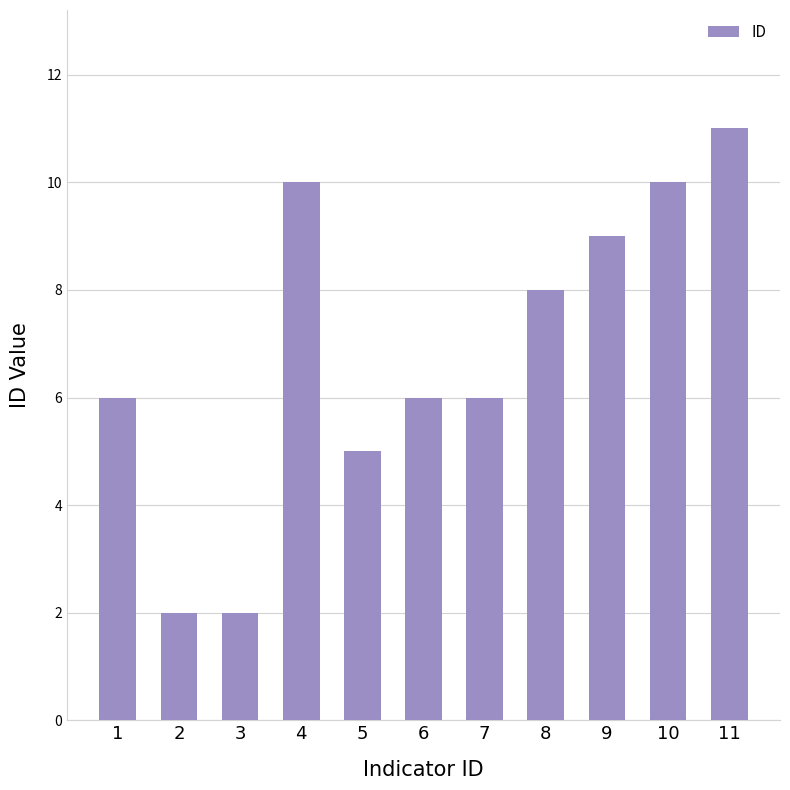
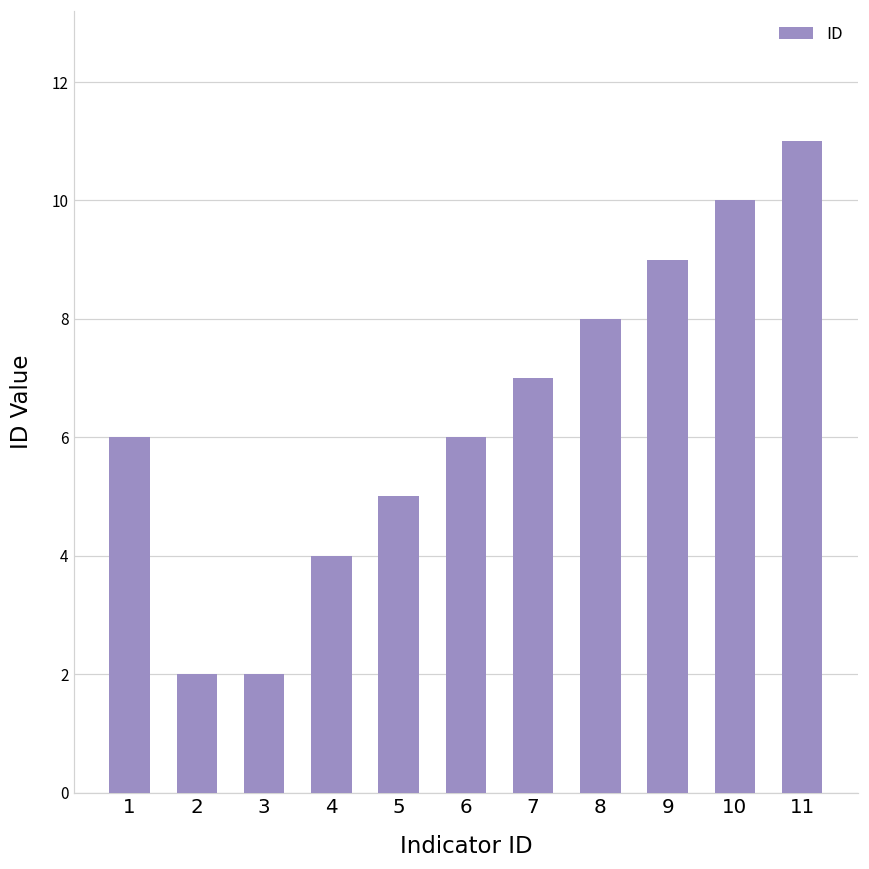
4: 10 -> 4
7: 6 -> 7
